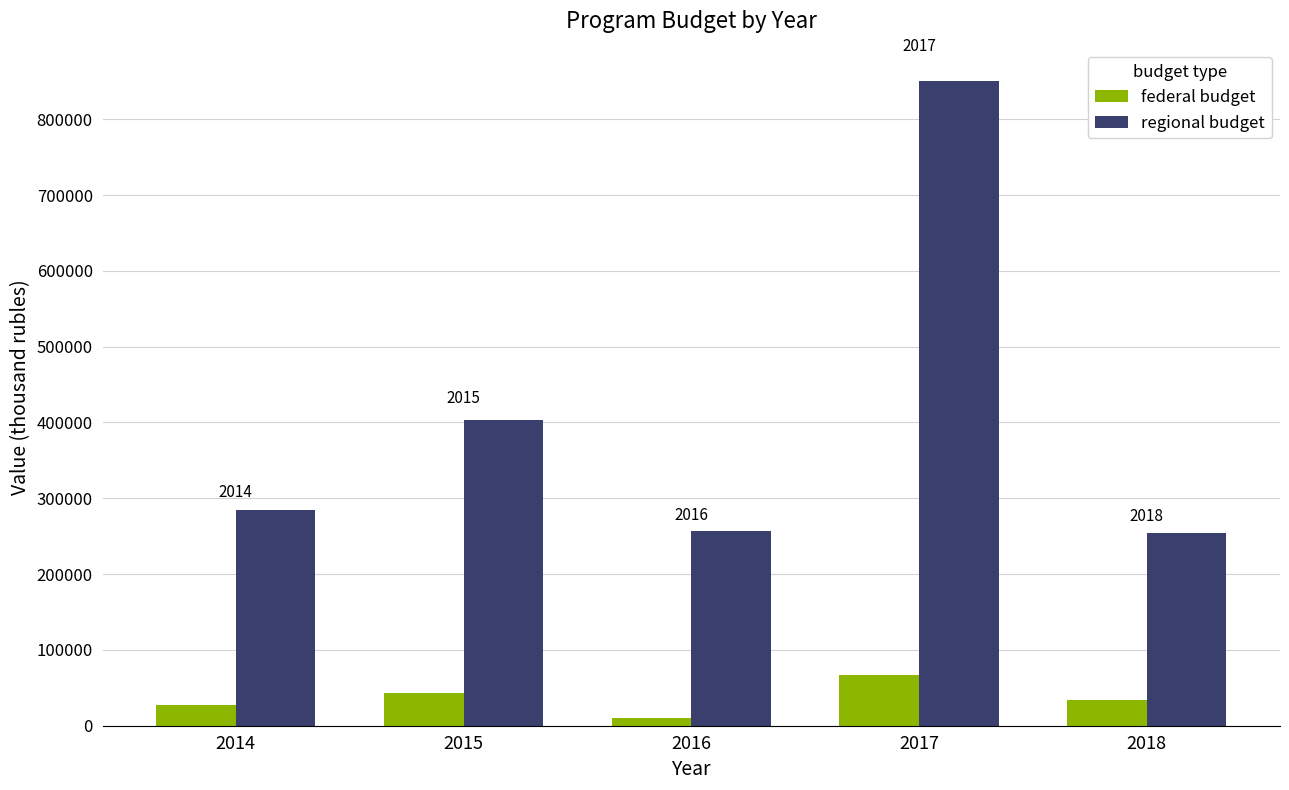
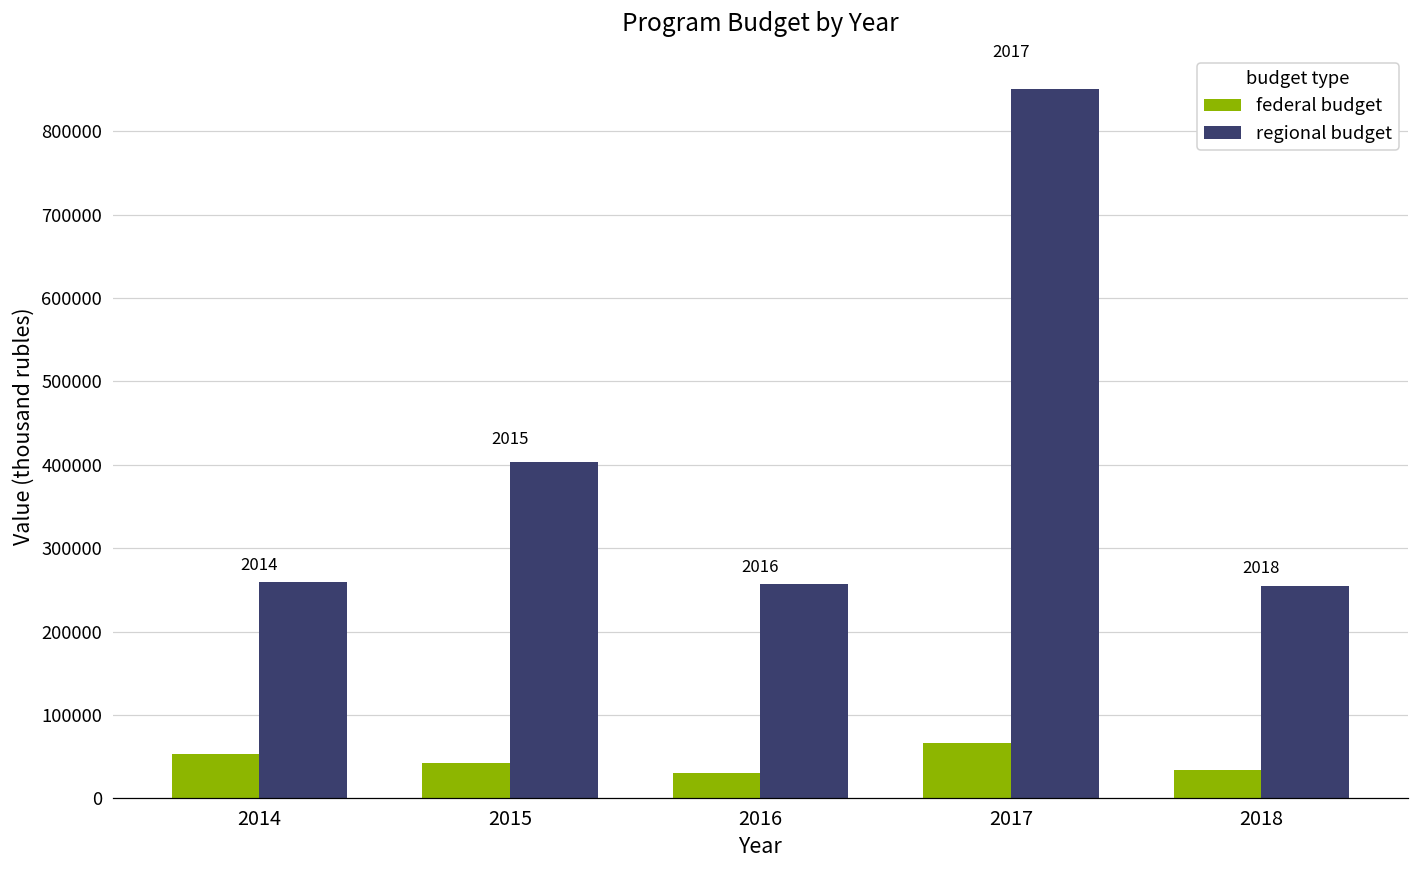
federal budget, 2014: 30000 -> 50000
regional budget, 2014: 280000 -> 260000
federal budget, 2016: 10000 -> 30000
